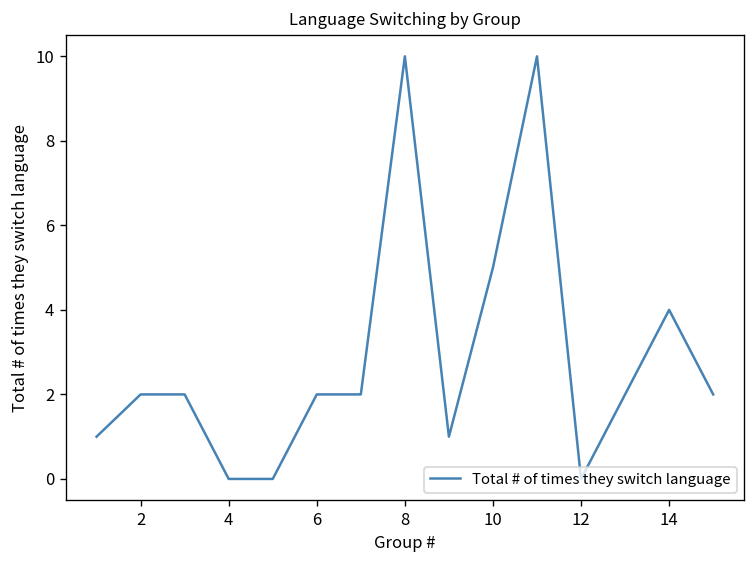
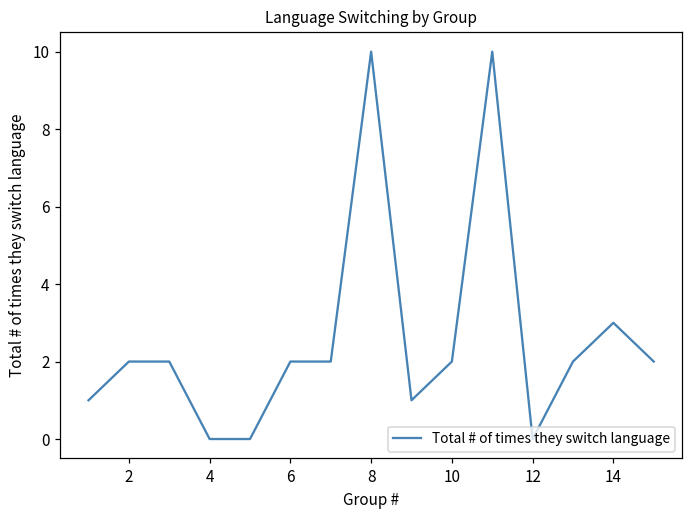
10: 5 -> 2
14: 4 -> 3
